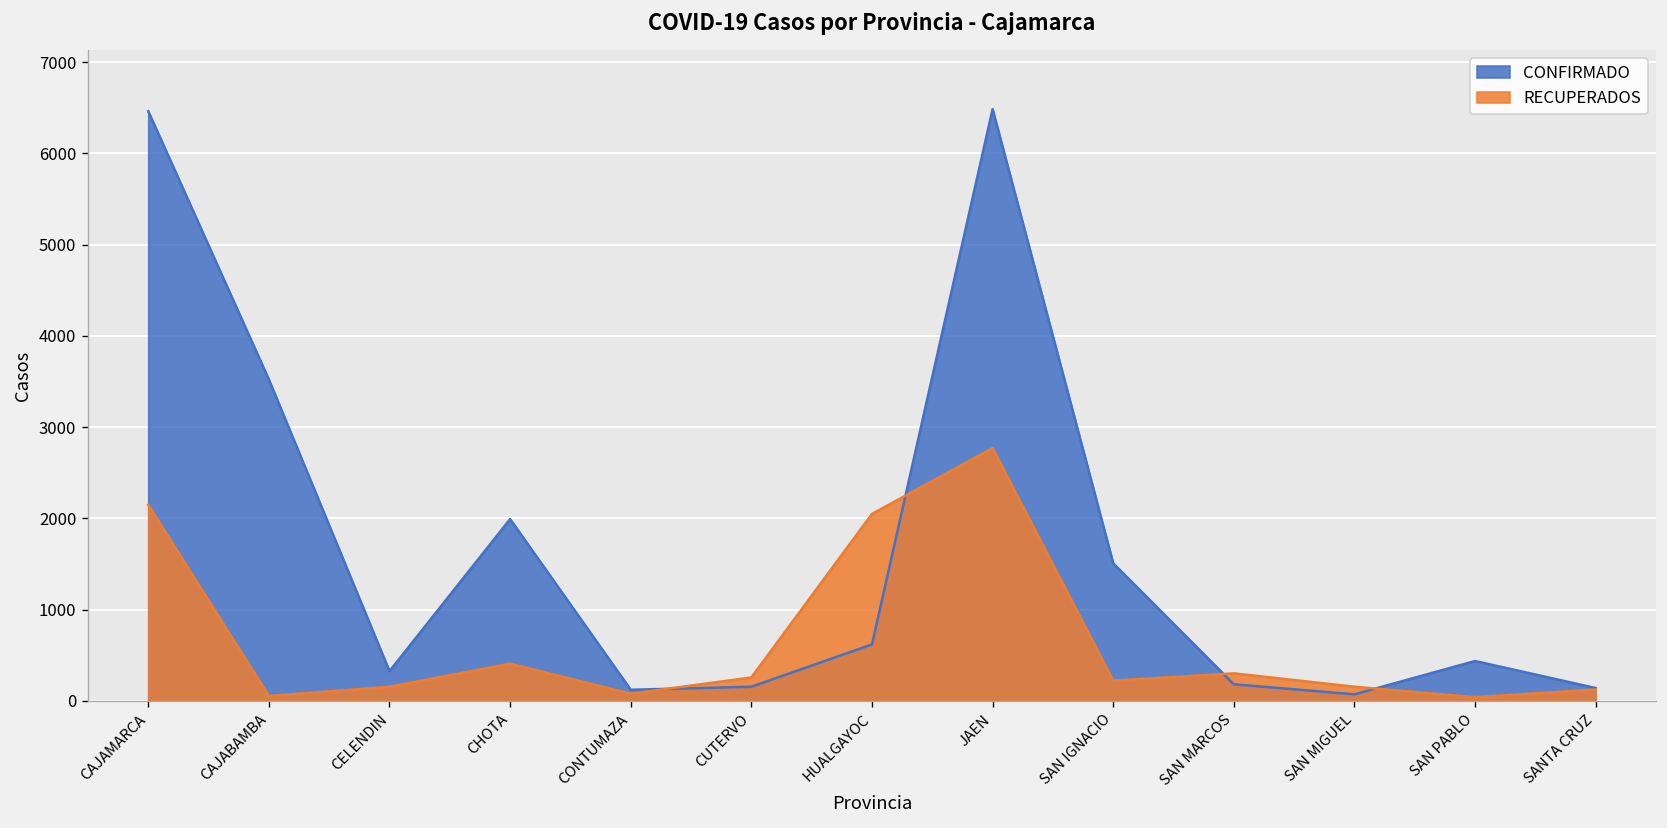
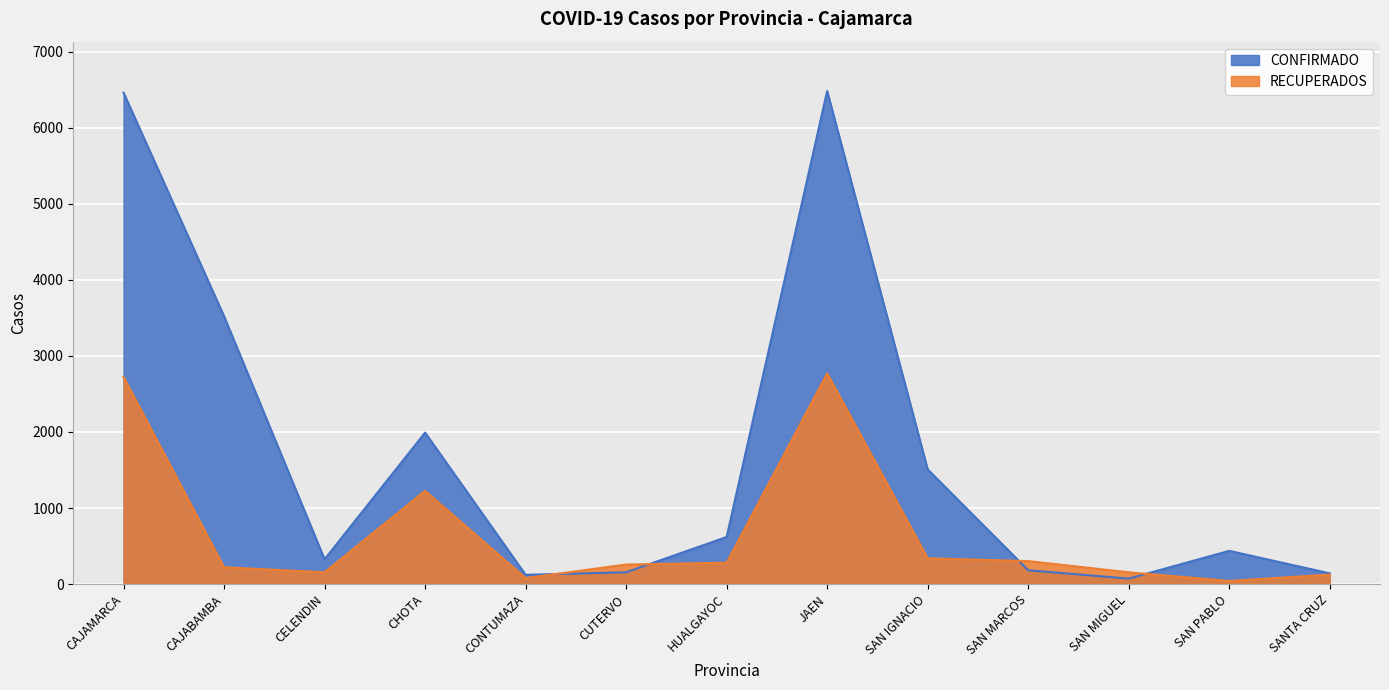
RECUPERADOS, CAJAMARCA: 2100 -> 2700
RECUPERADOS, CAJABAMBA: 100 -> 200
RECUPERADOS, CHOTA: 400 -> 1200
RECUPERADOS, HUALGAYOC: 2000 -> 300
RECUPERADOS, SAN IGNACIO: 200 -> 300
